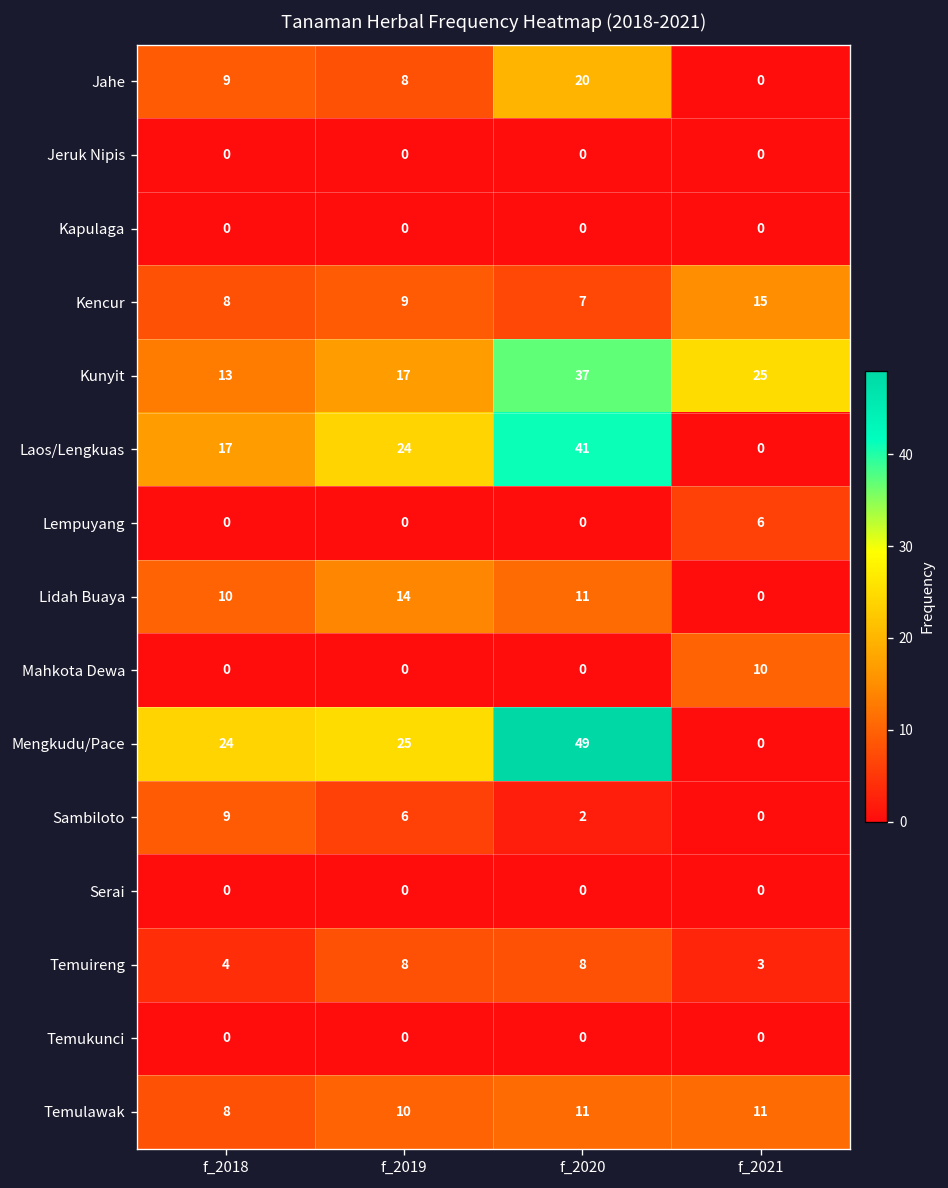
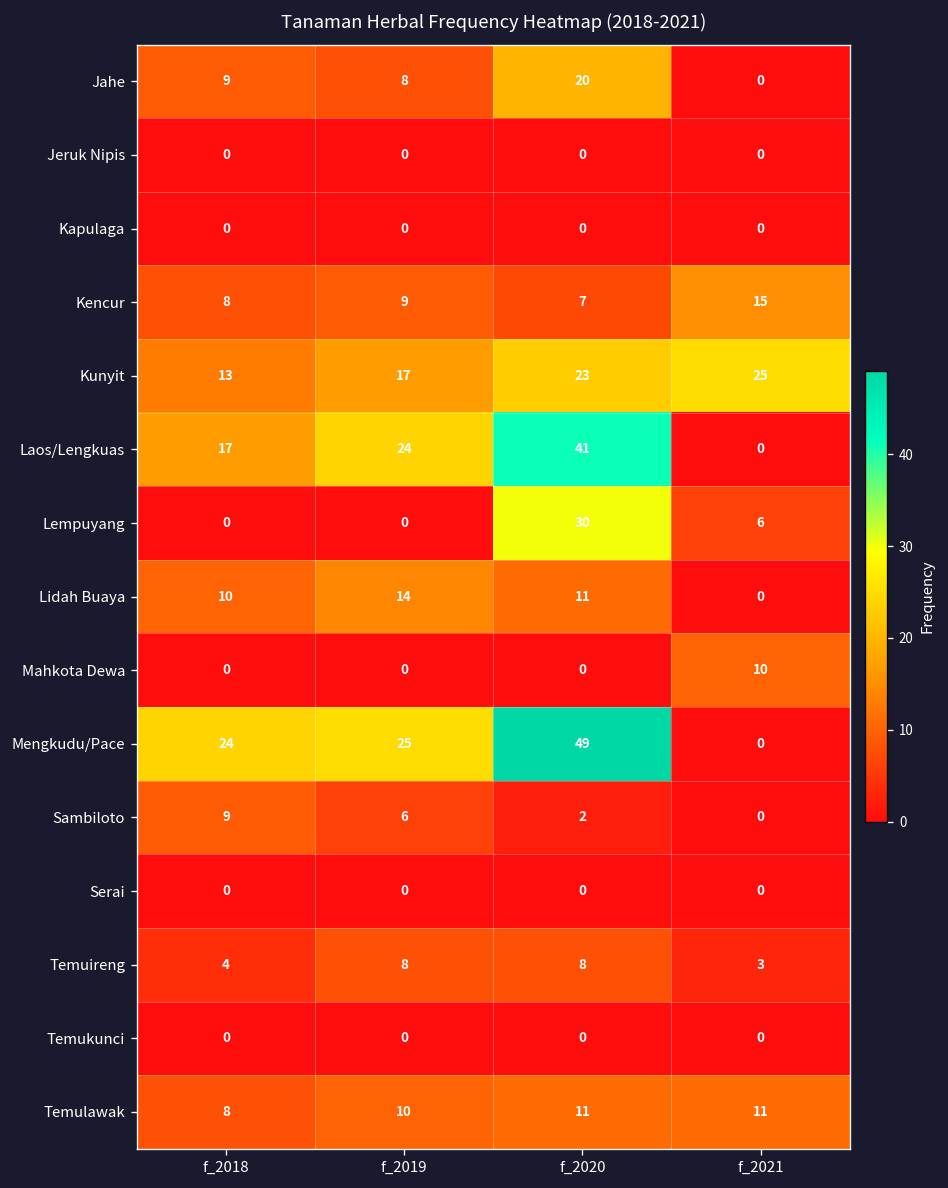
Kunyit, f_2020: 37 -> 23
Lempuyang, f_2020: 0 -> 30
